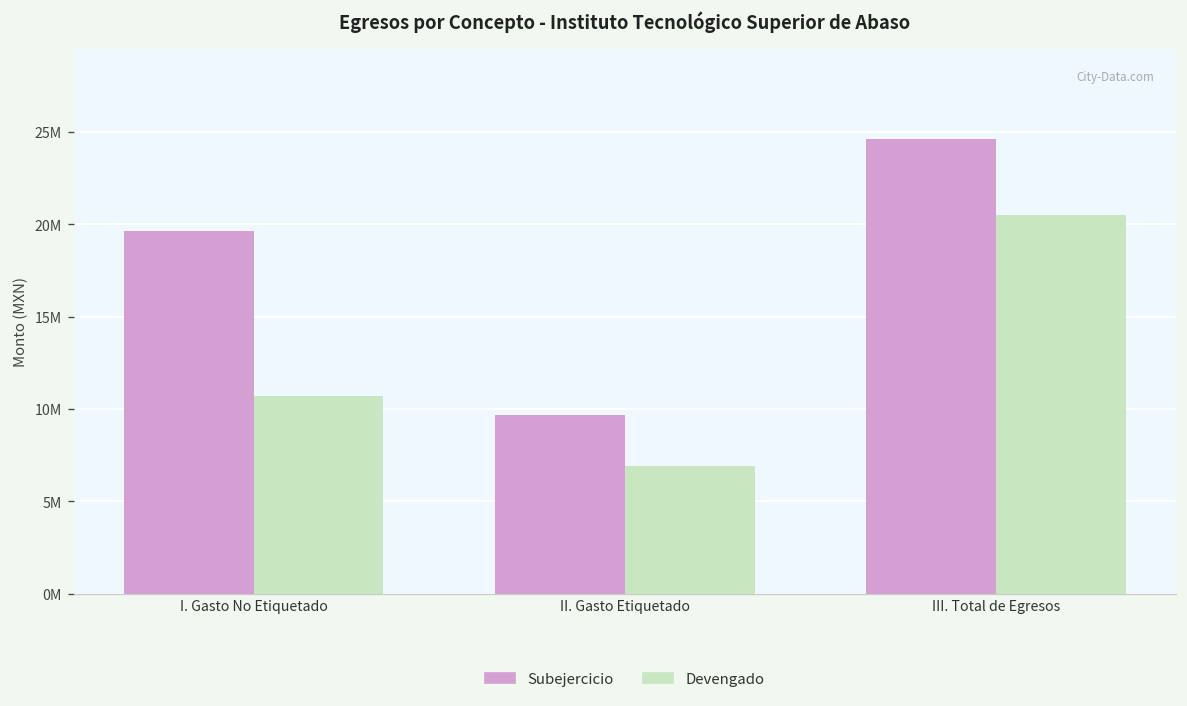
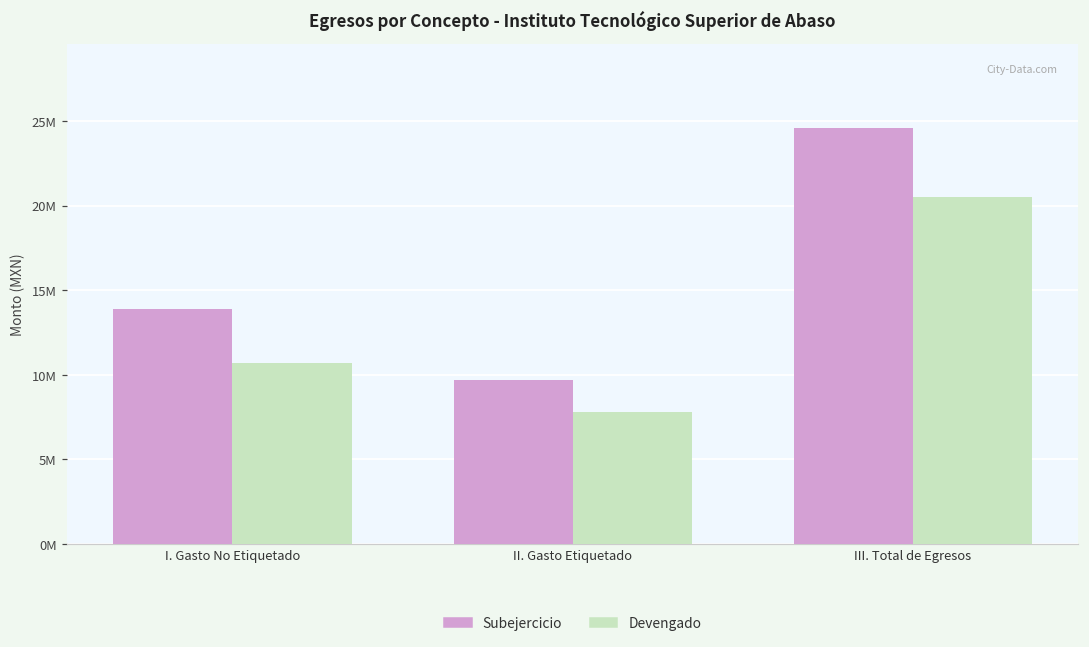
Subejercicio, I. Gasto No Etiquetado: 19700000 -> 13900000
Devengado, II. Gasto Etiquetado: 6900000 -> 7800000
